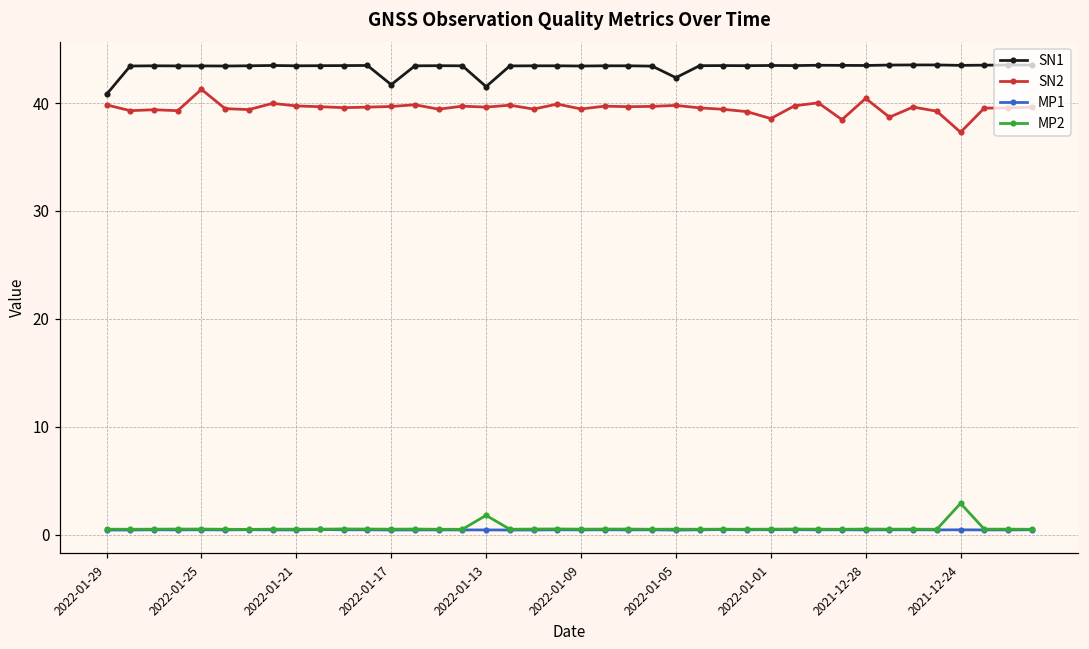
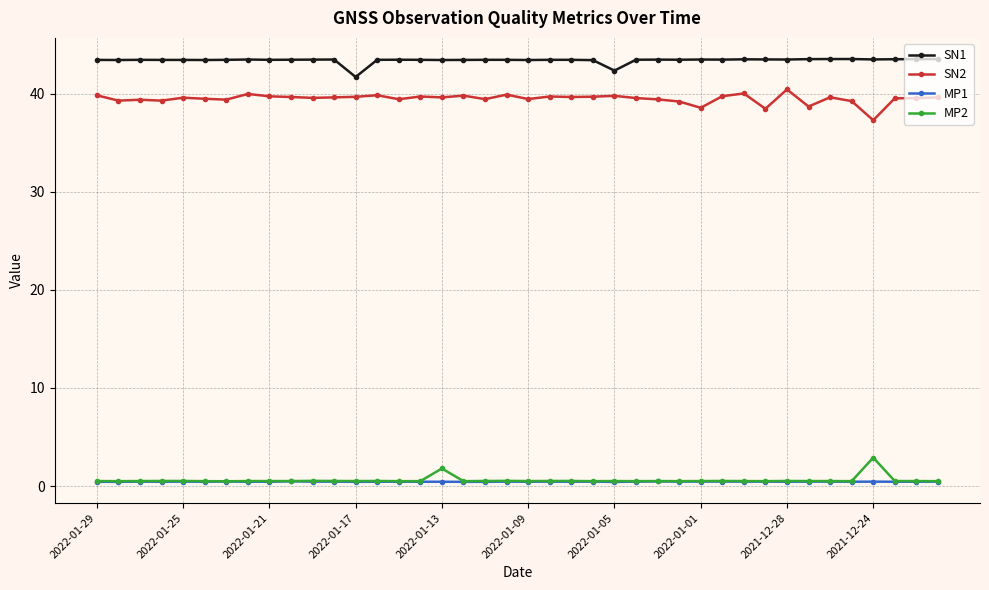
SN1, 2022-01-29: 41 -> 43
SN2, 2022-01-25: 41 -> 40
SN1, 2022-01-13: 42 -> 43
